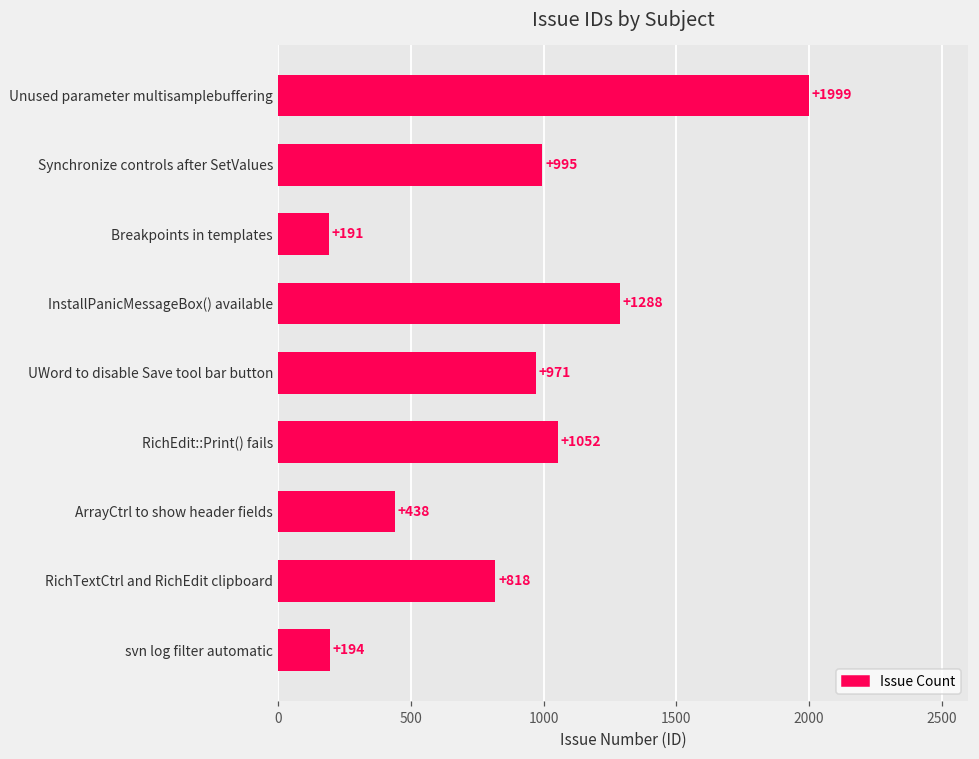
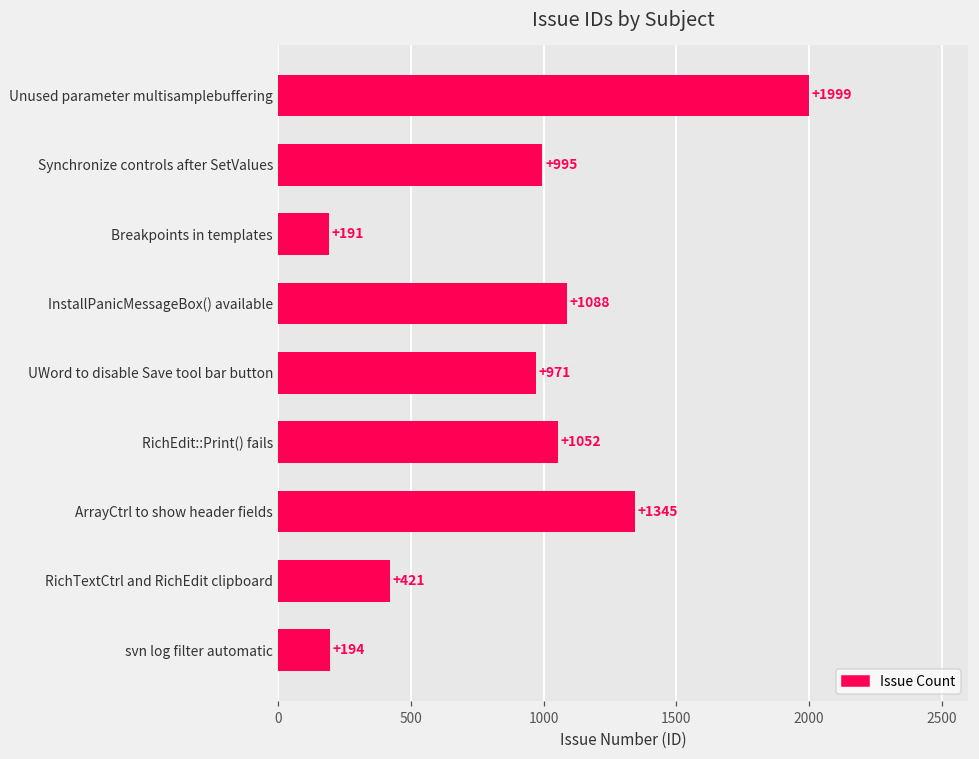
InstallPanicMessageBox() available: +1288 -> +1088
ArrayCtrl to show header fields: +438 -> +1345
RichTextCtrl and RichEdit clipboard: +818 -> +421
